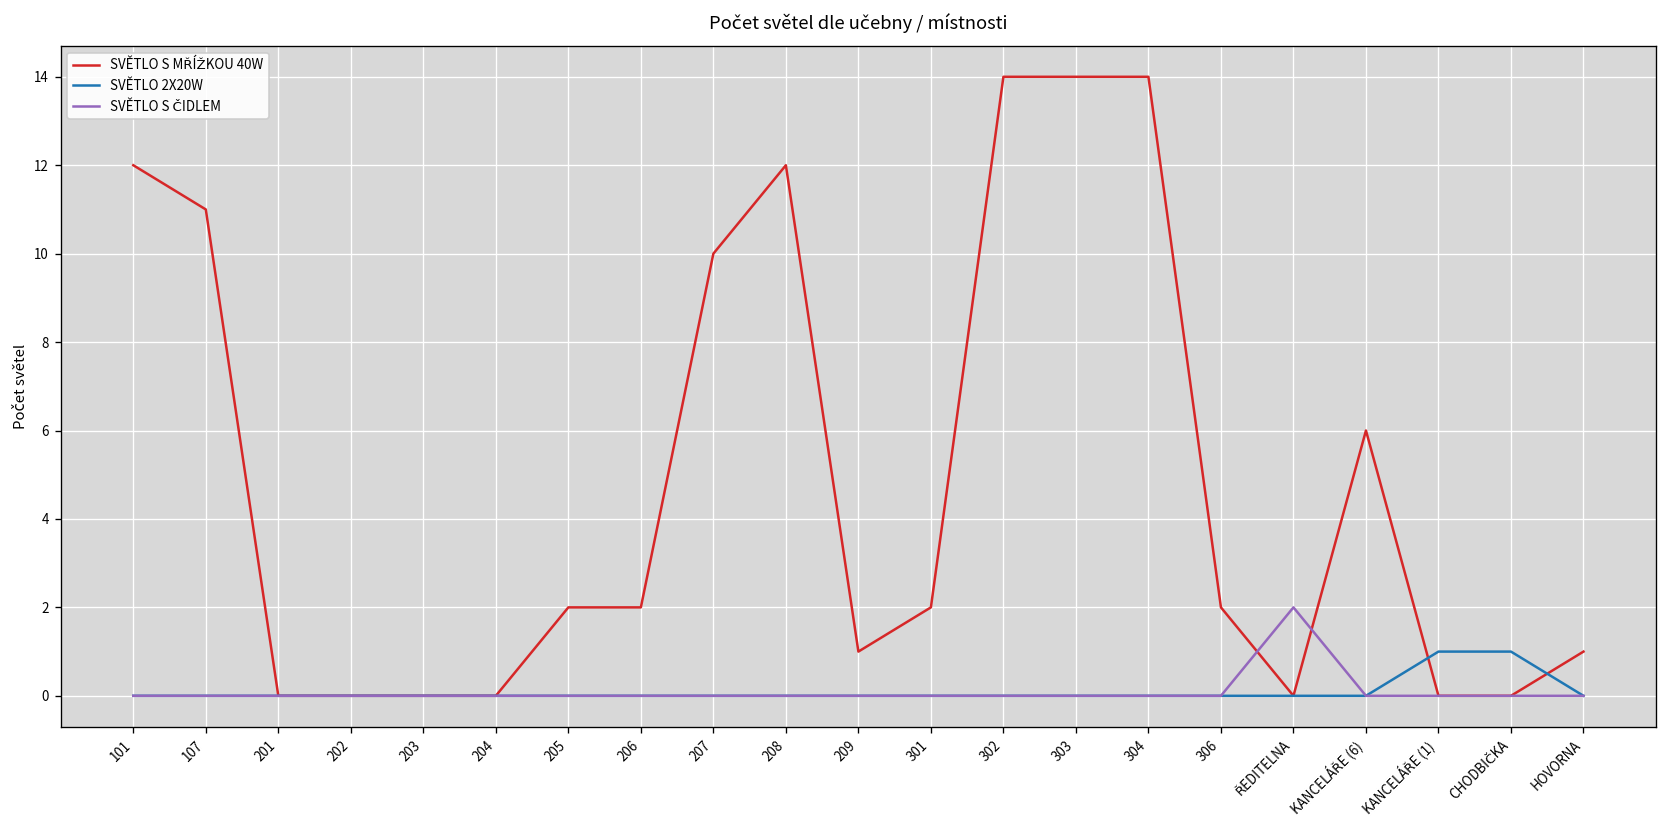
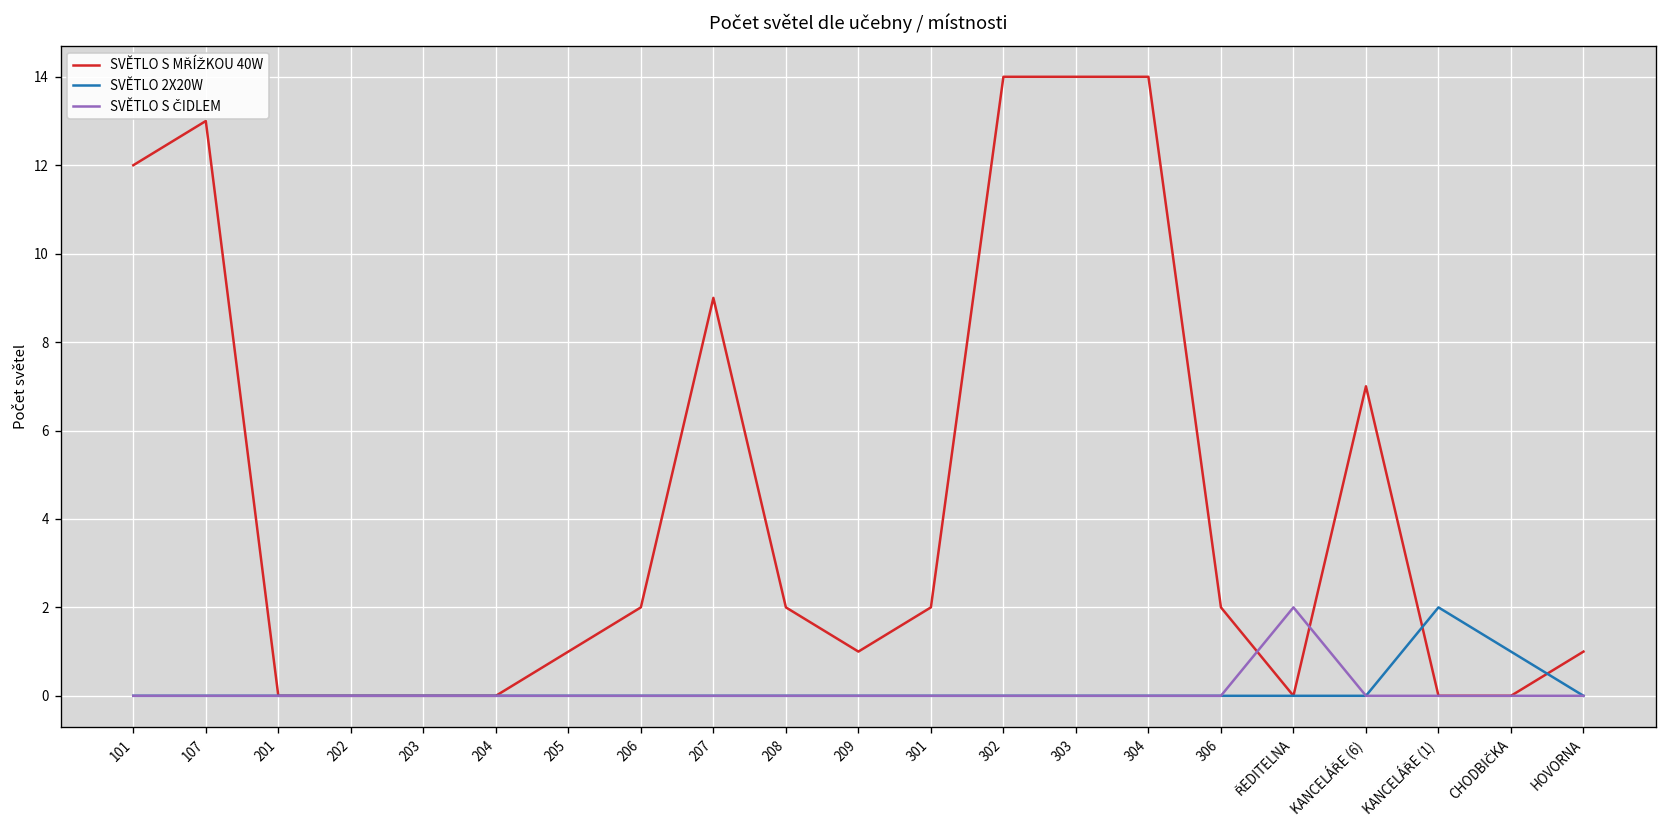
SVĚTLO S MŘÍŽKOU 40W, 107: 11 -> 13
SVĚTLO S MŘÍŽKOU 40W, 205: 2 -> 1
SVĚTLO S MŘÍŽKOU 40W, 207: 10 -> 9
SVĚTLO S MŘÍŽKOU 40W, 208: 12 -> 2
SVĚTLO S MŘÍŽKOU 40W, KANCELÁŘE (6): 6 -> 7
SVĚTLO 2X20W, KANCELÁŘE (1): 1 -> 2
